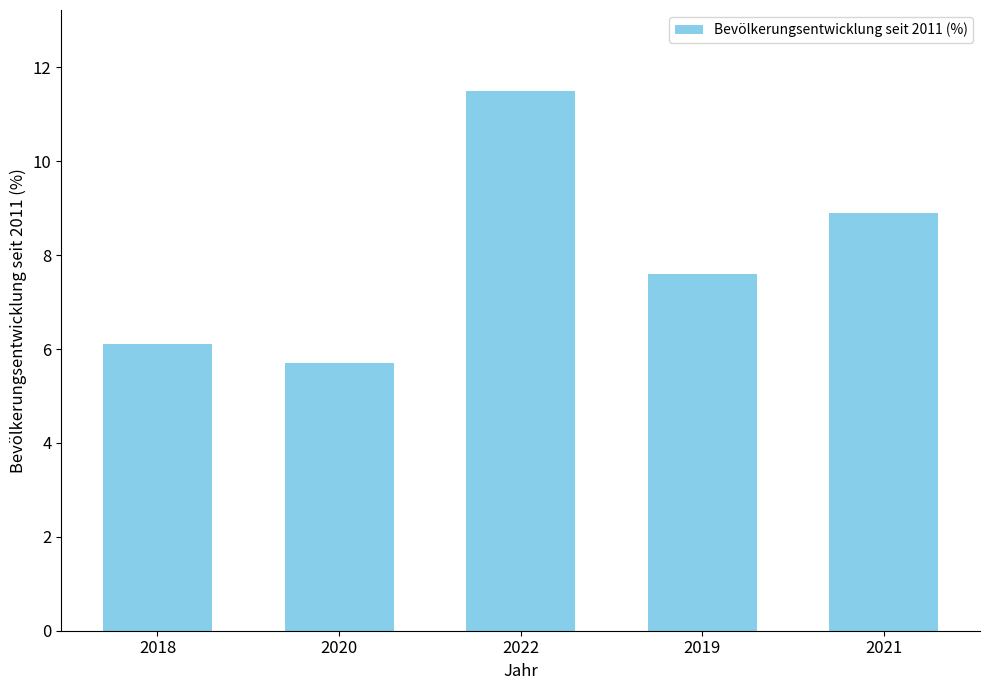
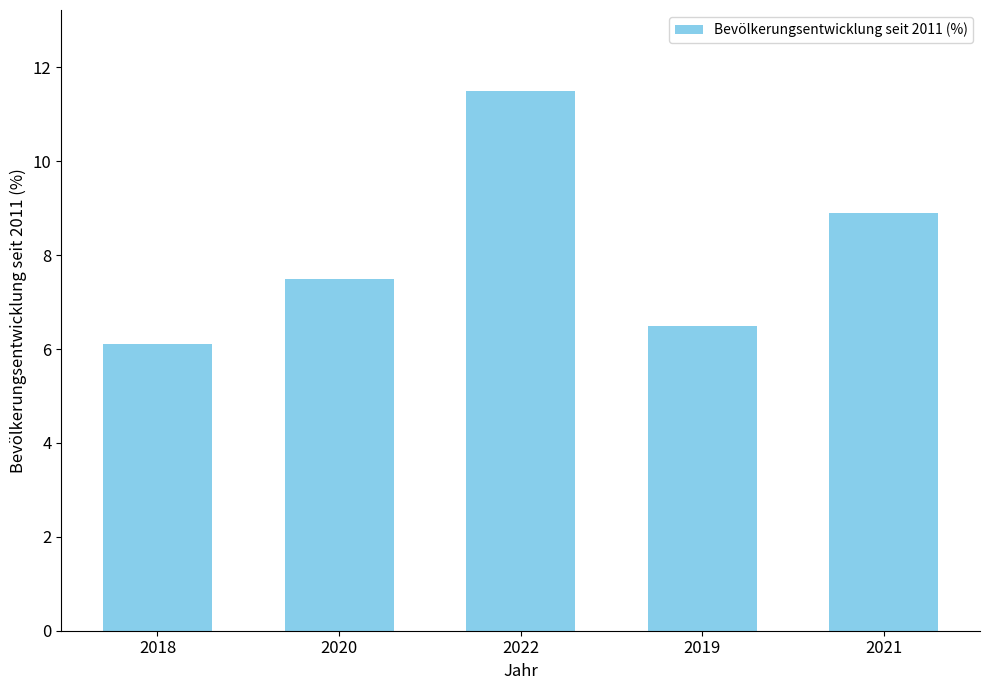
2020: 5.7 -> 7.5
2019: 7.6 -> 6.5
